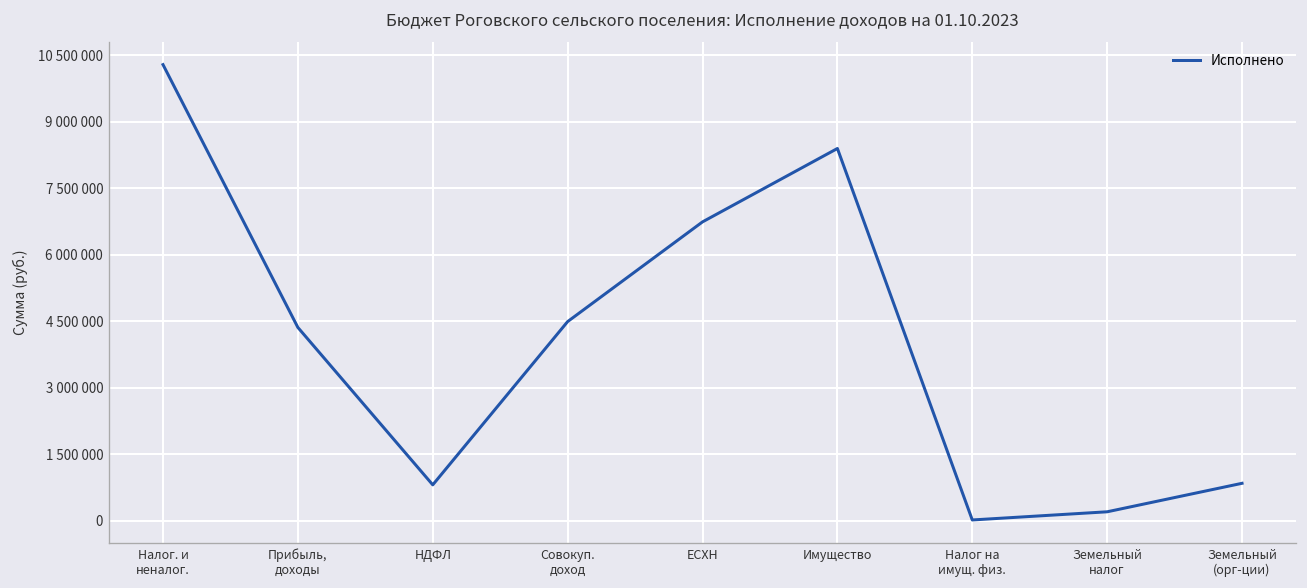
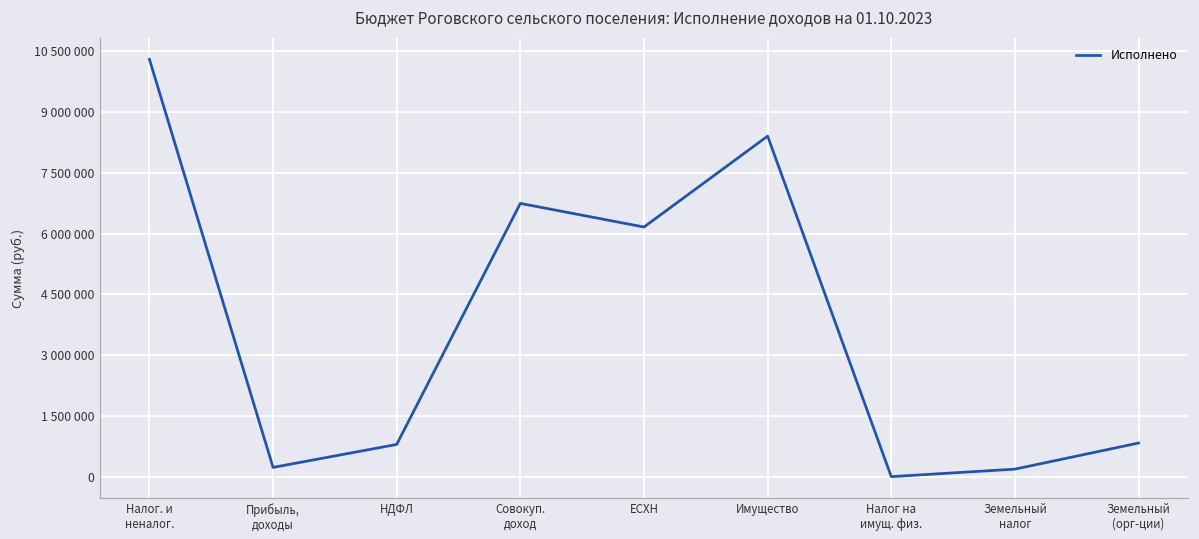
Прибыль, доходы: 4400000 -> 200000
Совокуп. доход: 4500000 -> 6700000
ЕСХН: 6700000 -> 6200000
